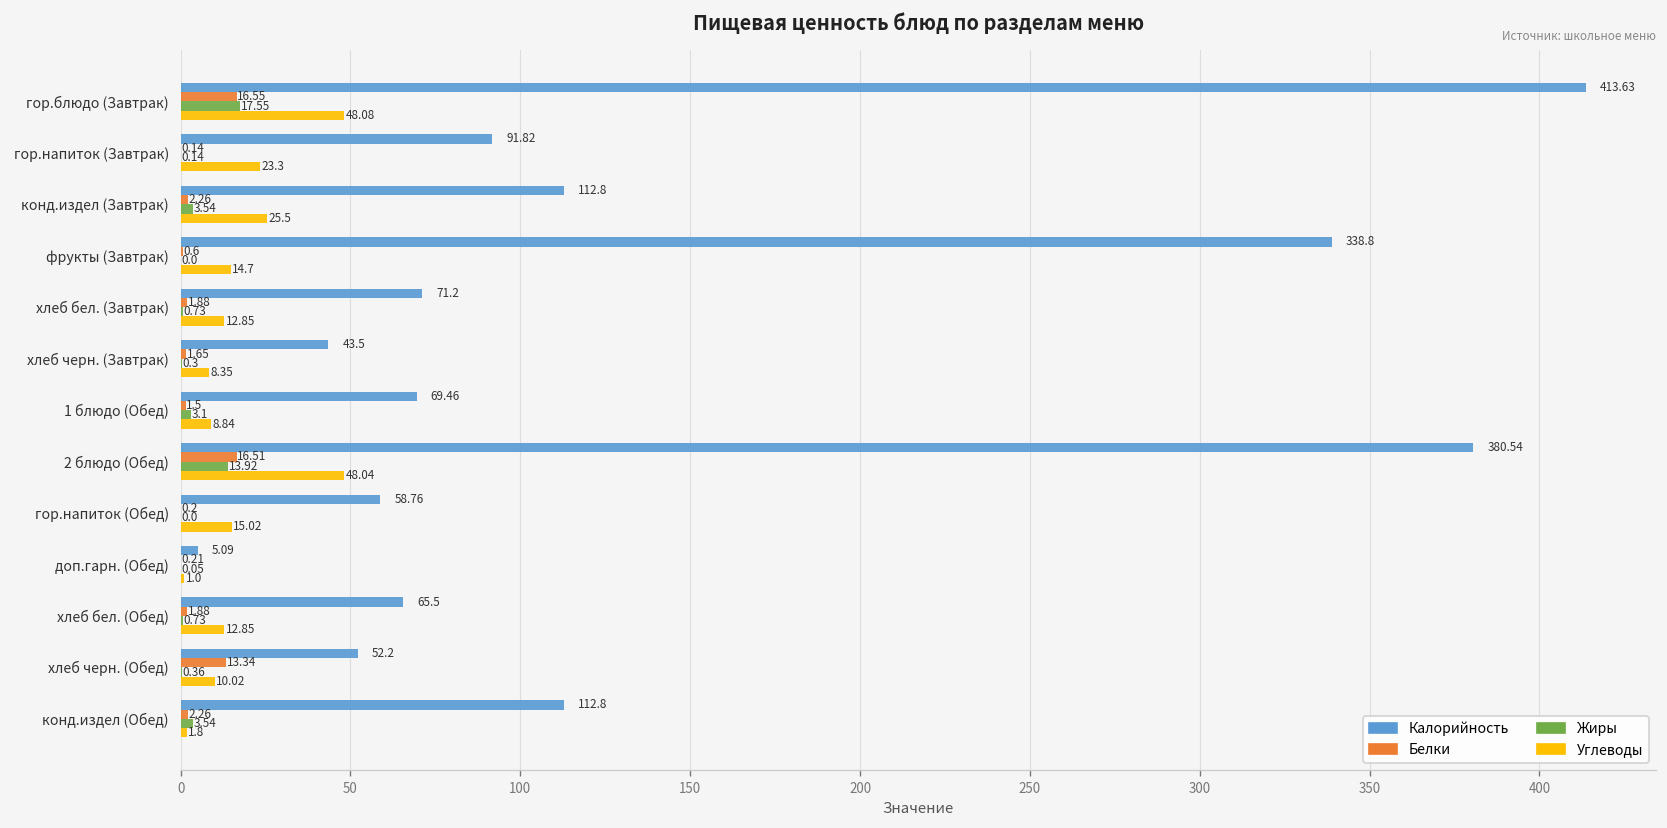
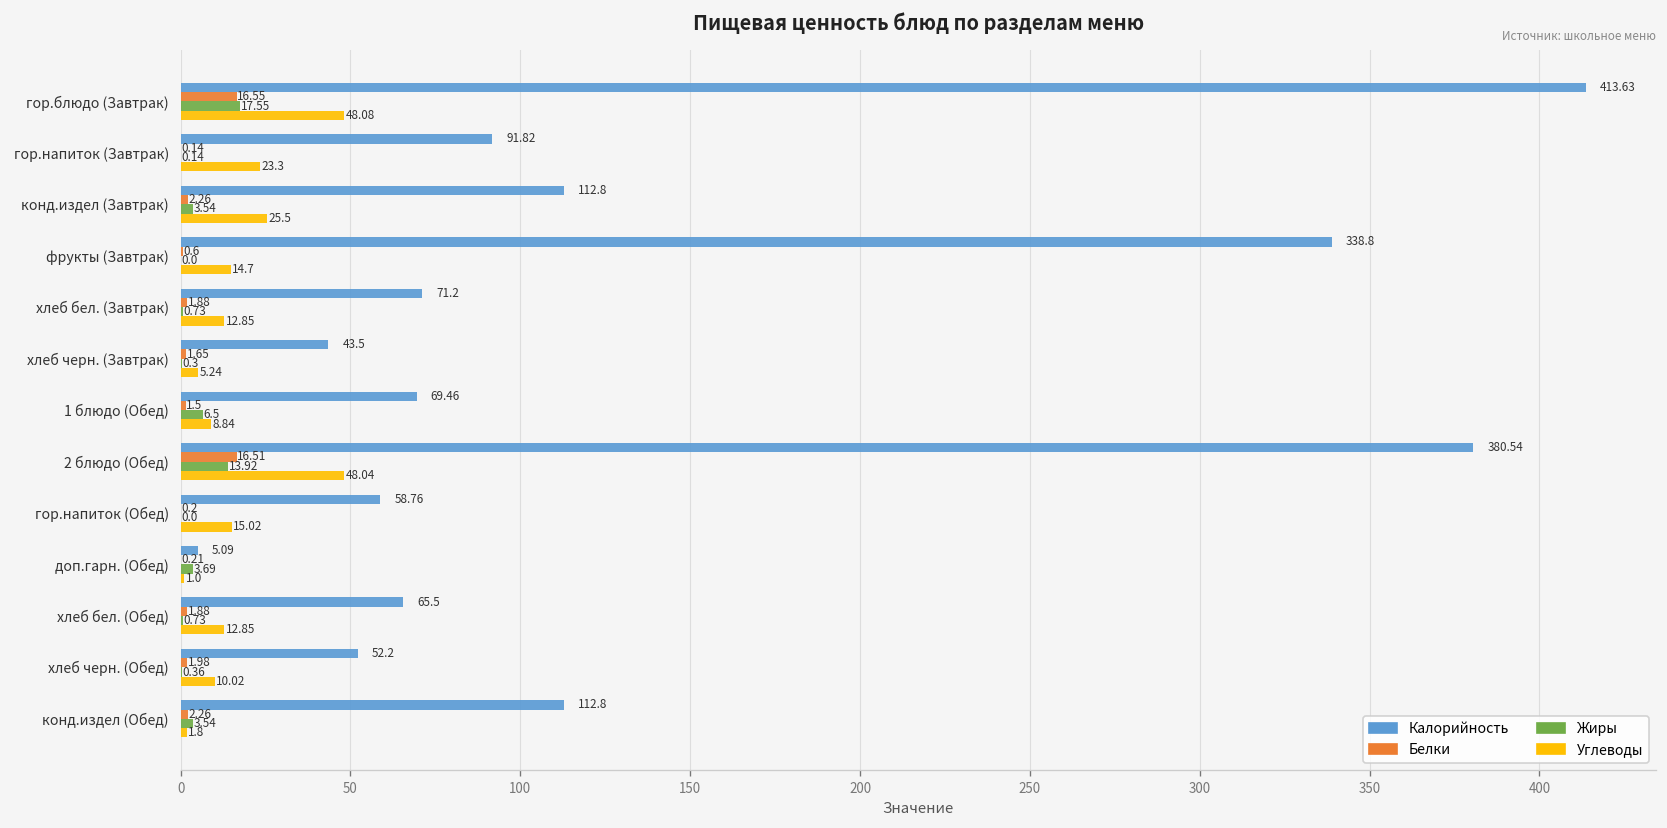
Углеводы, хлеб черн. (Завтрак): 8.35 -> 5.24
Жиры, 1 блюдо (Обед): 3.1 -> 6.5
Жиры, доп.гарн. (Обед): 0.05 -> 3.69
Белки, хлеб черн. (Обед): 13.34 -> 1.98
